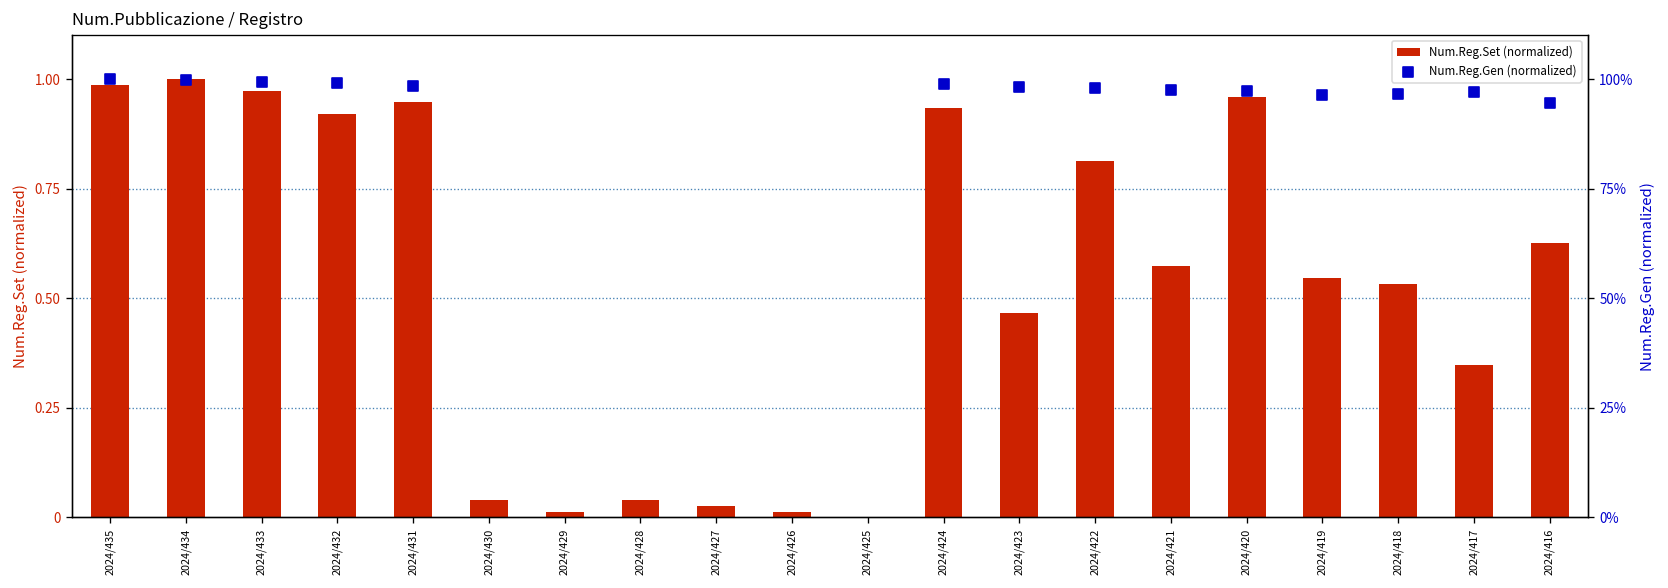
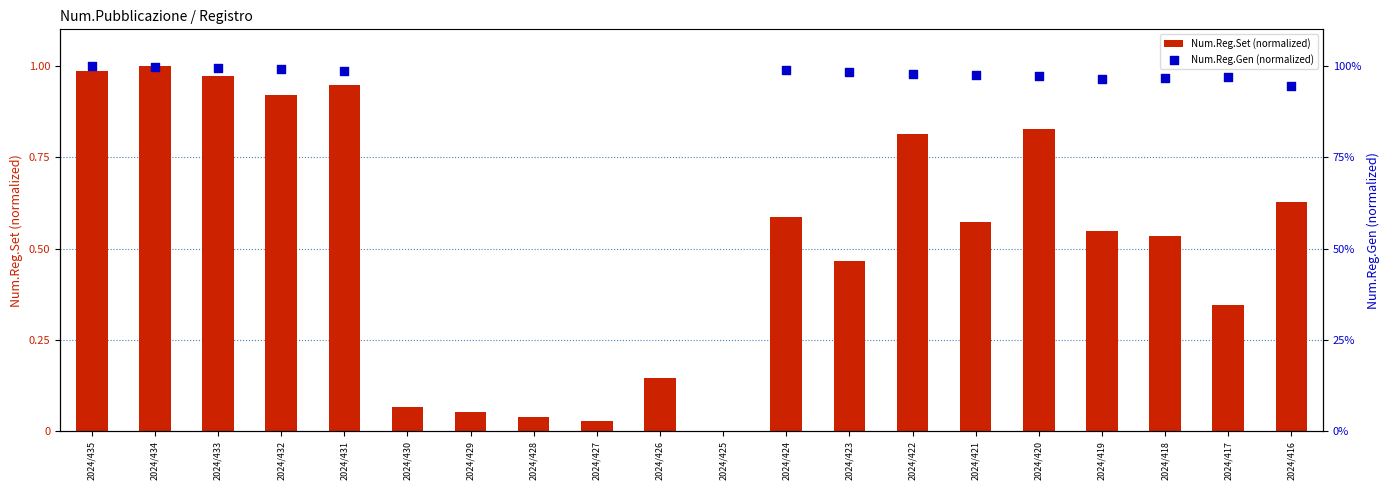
Num.Reg.Set (normalized), 2024/430: 0.04 -> 0.07
Num.Reg.Set (normalized), 2024/429: 0.01 -> 0.05
Num.Reg.Set (normalized), 2024/426: 0.01 -> 0.15
Num.Reg.Set (normalized), 2024/424: 0.93 -> 0.59
Num.Reg.Set (normalized), 2024/420: 0.96 -> 0.83
